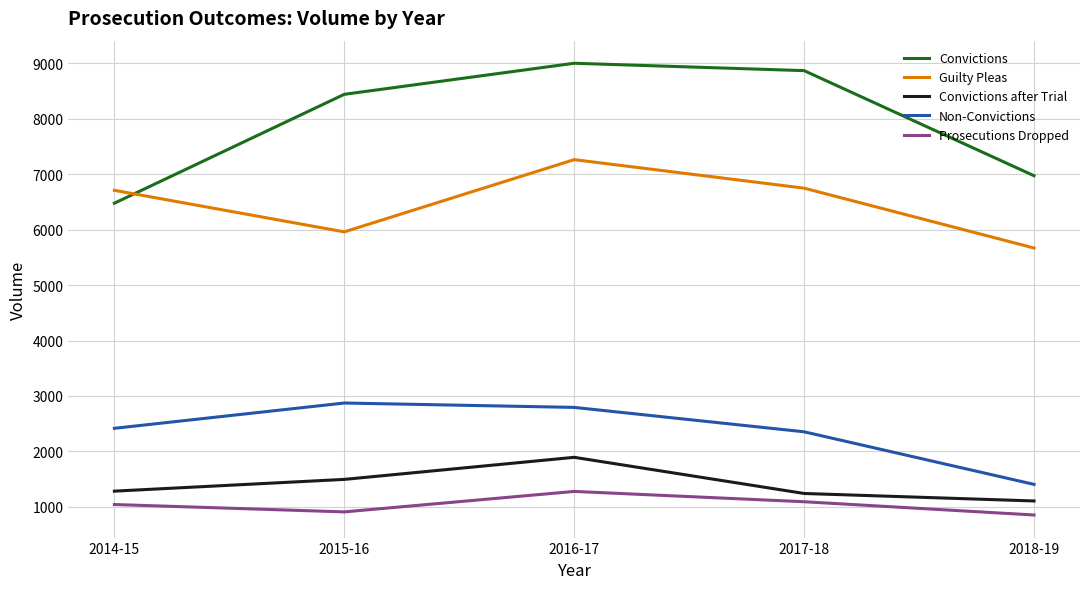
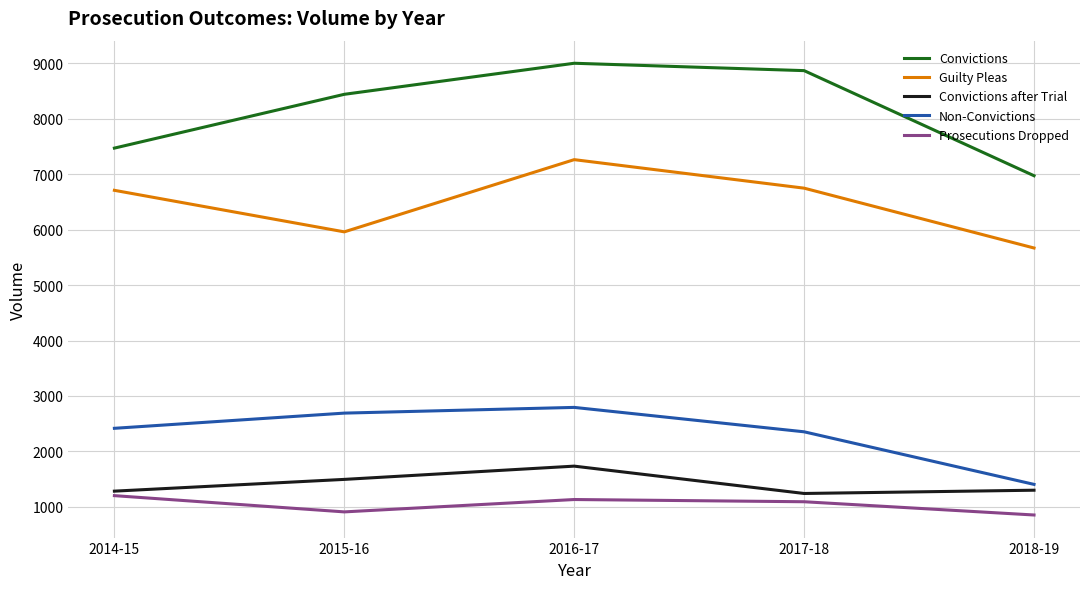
Convictions, 2014-15: 6500 -> 7500
Prosecutions Dropped, 2014-15: 1000 -> 1200
Non-Convictions, 2015-16: 2900 -> 2700
Convictions after Trial, 2016-17: 1900 -> 1700
Prosecutions Dropped, 2016-17: 1300 -> 1100
Convictions after Trial, 2018-19: 1100 -> 1300
